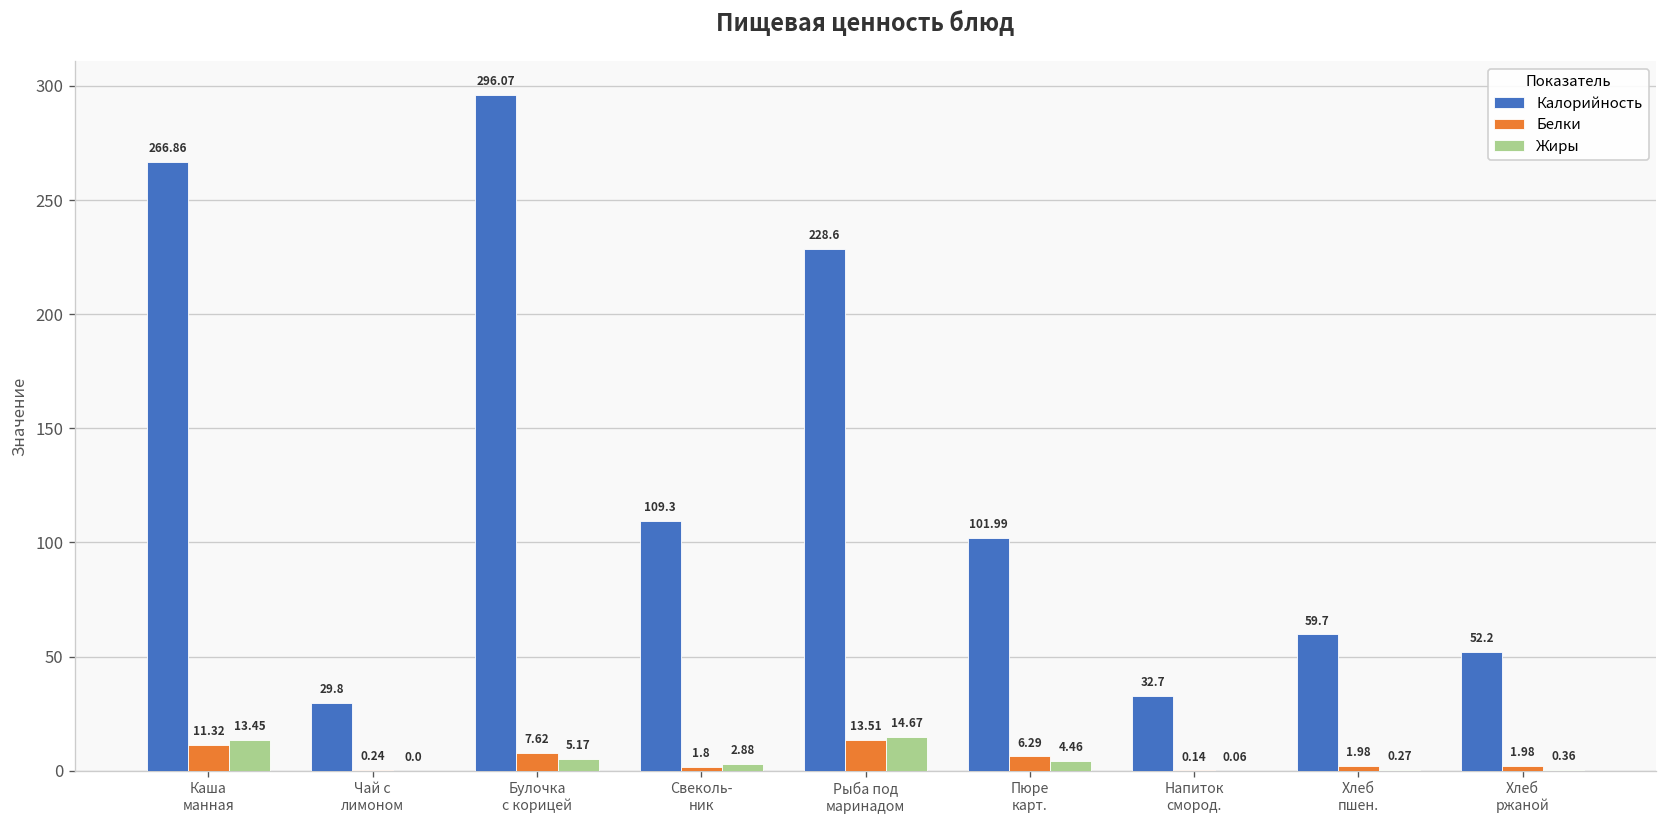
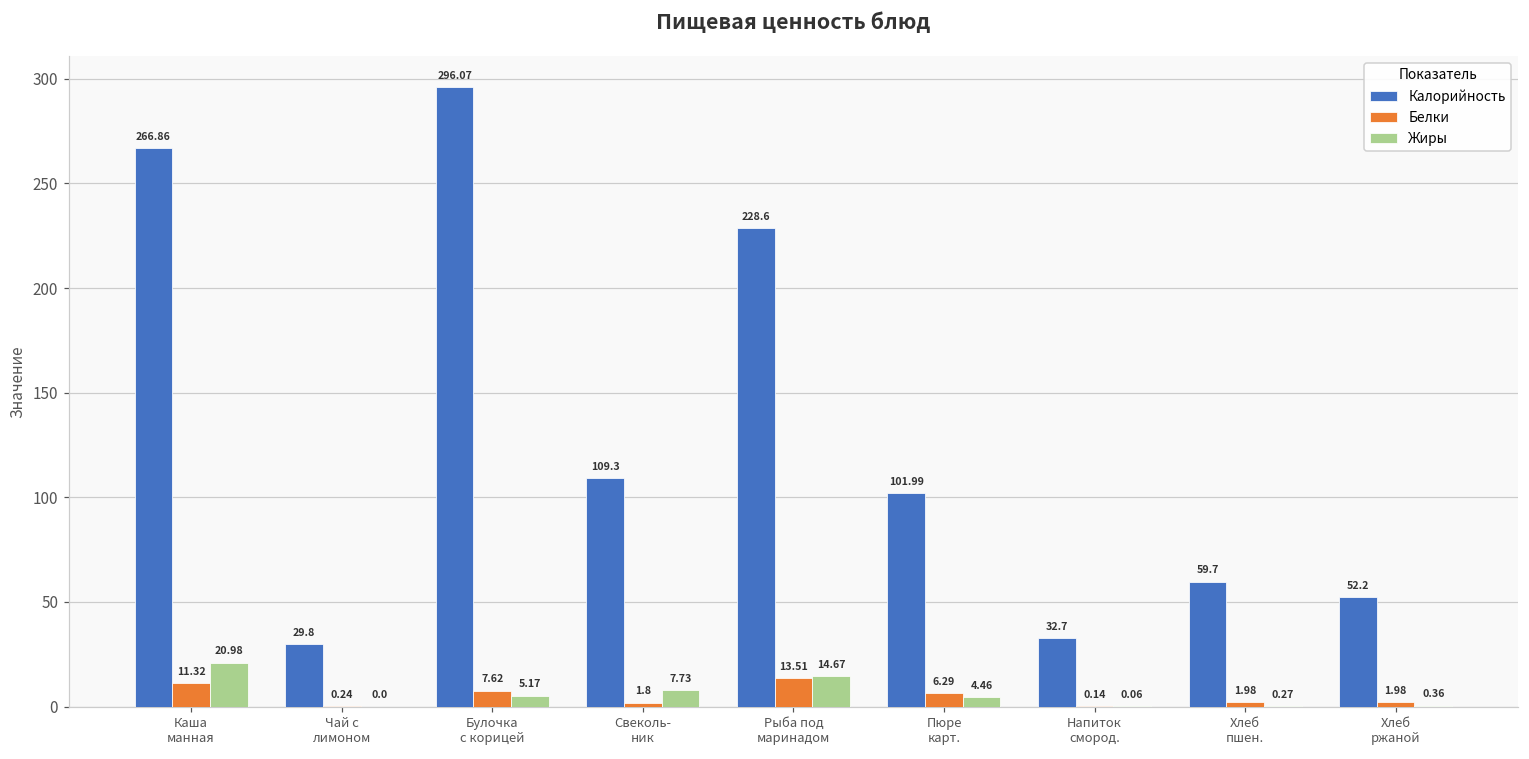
Жиры, Каша манная: 13.45 -> 20.98
Жиры, Свеколь- ник: 2.88 -> 7.73
